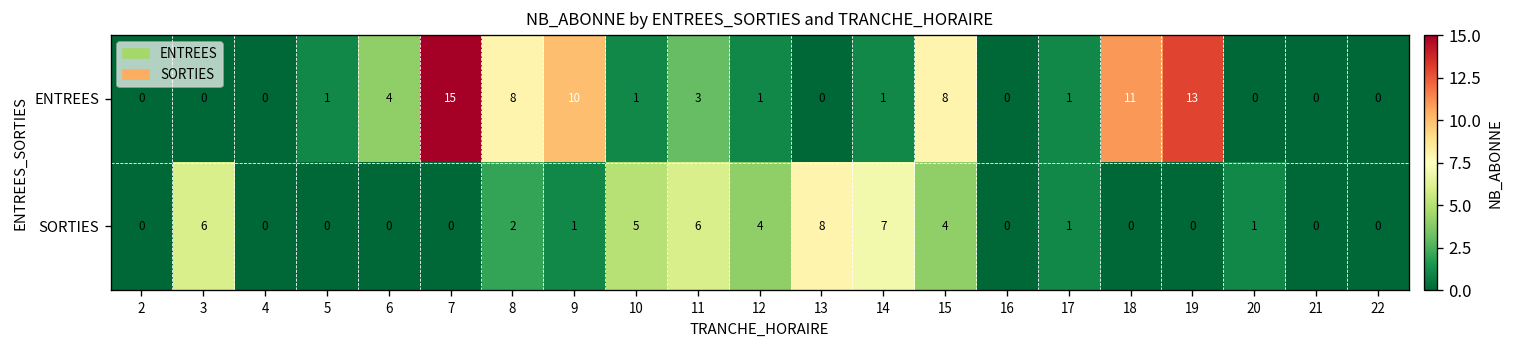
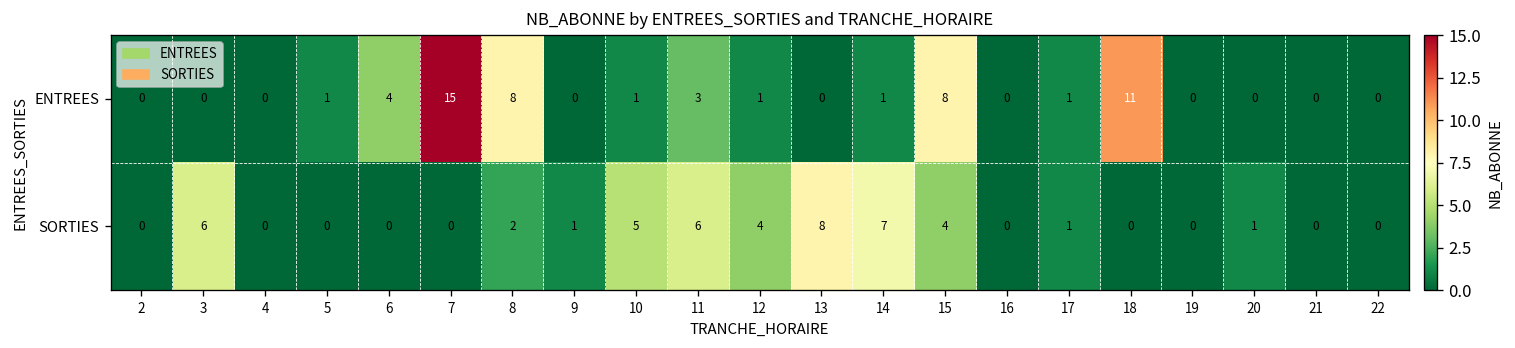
ENTREES, 9: 10 -> 0
ENTREES, 19: 13 -> 0
